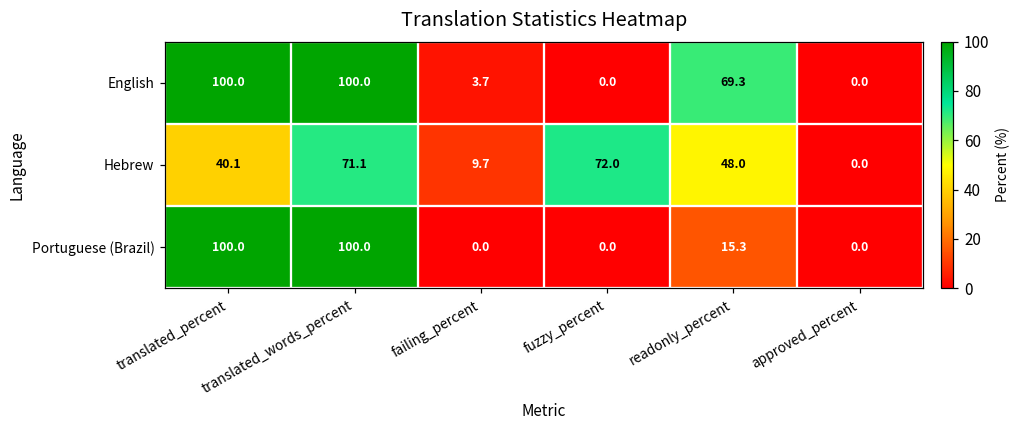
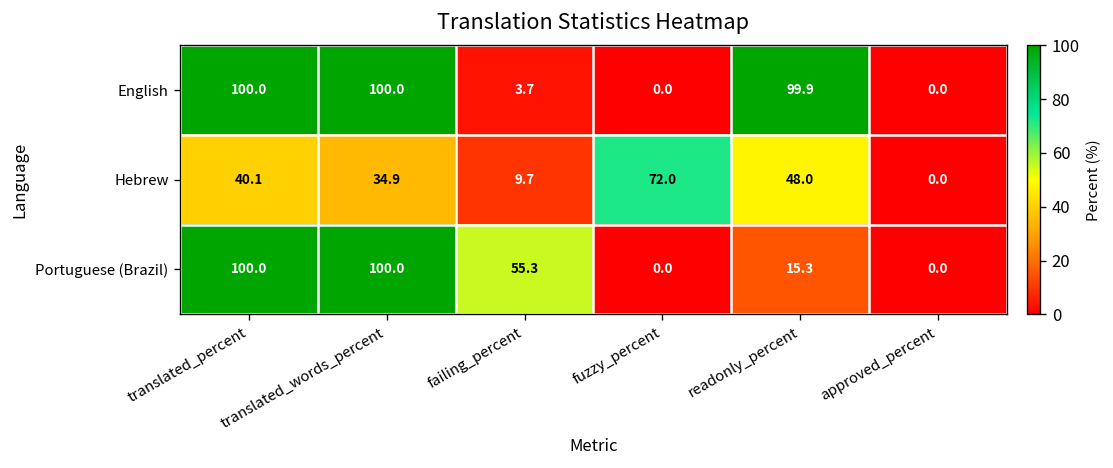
English, readonly_percent: 69.3 -> 99.9
Hebrew, translated_words_percent: 71.1 -> 34.9
Portuguese (Brazil), failing_percent: 0.0 -> 55.3
